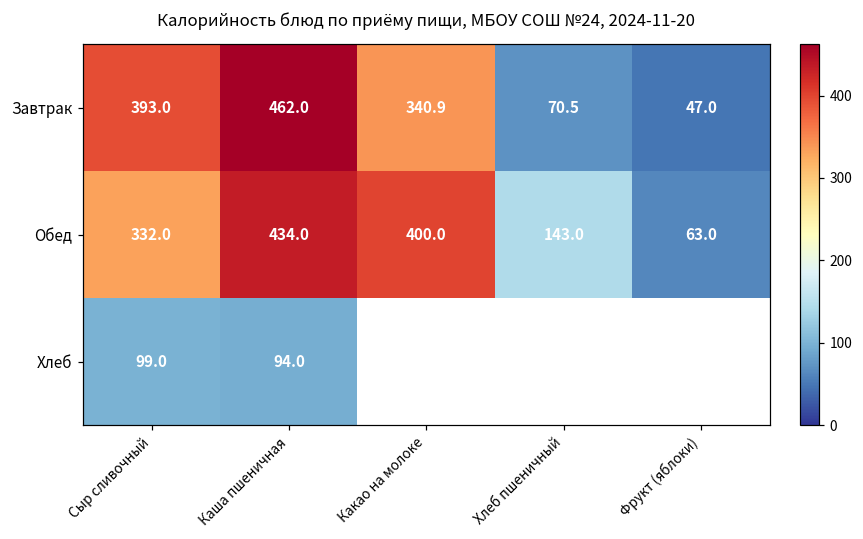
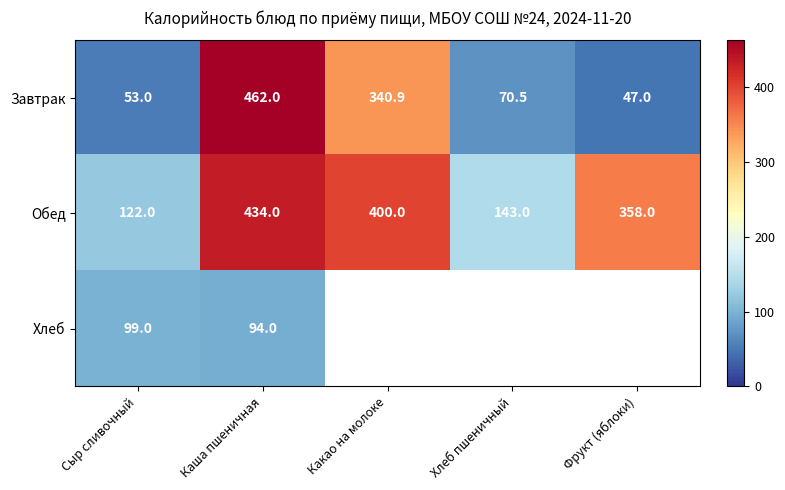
Завтрак, Сыр сливочный: 393.0 -> 53.0
Обед, Сыр сливочный: 332.0 -> 122.0
Обед, Фрукт (яблоки): 63.0 -> 358.0
